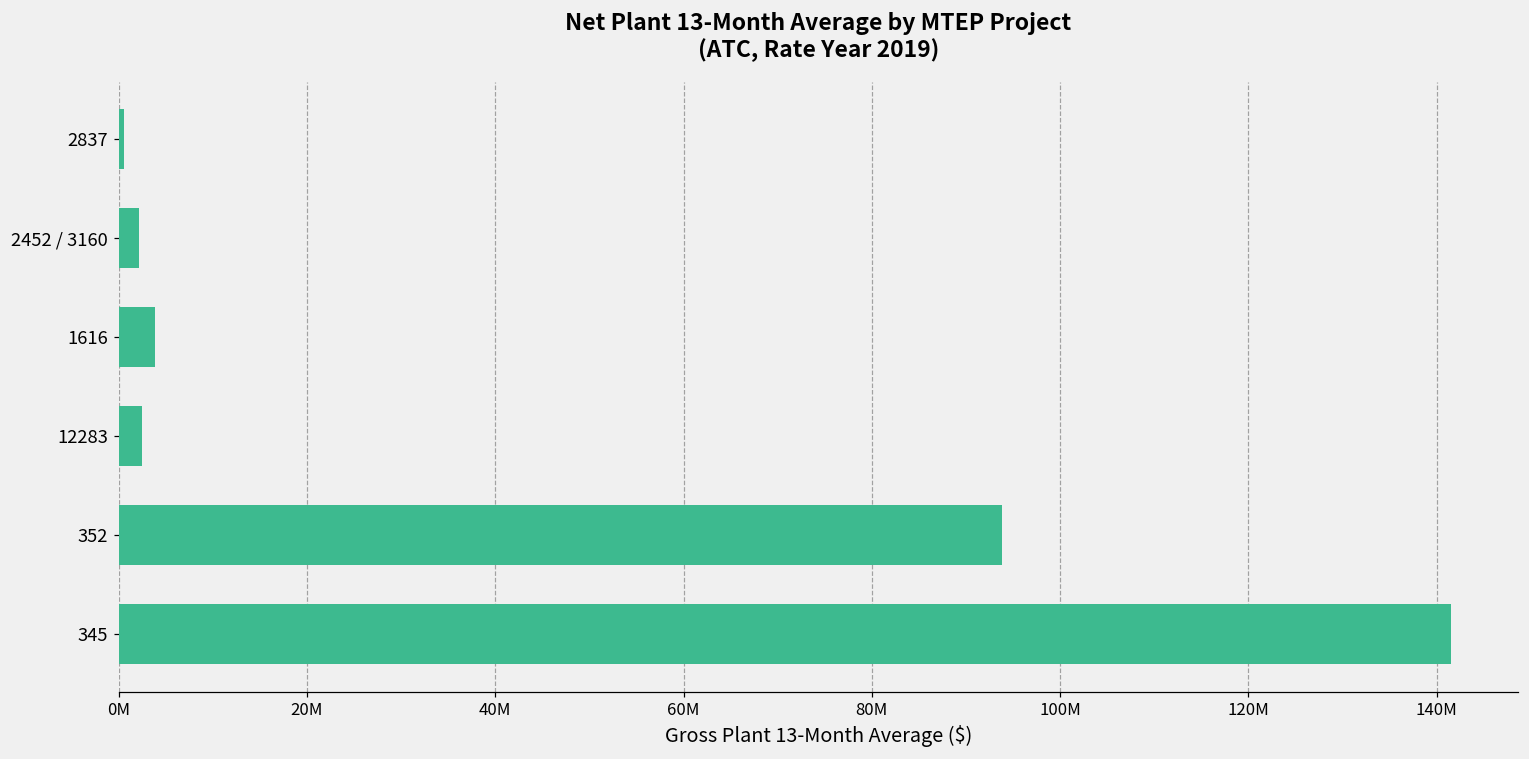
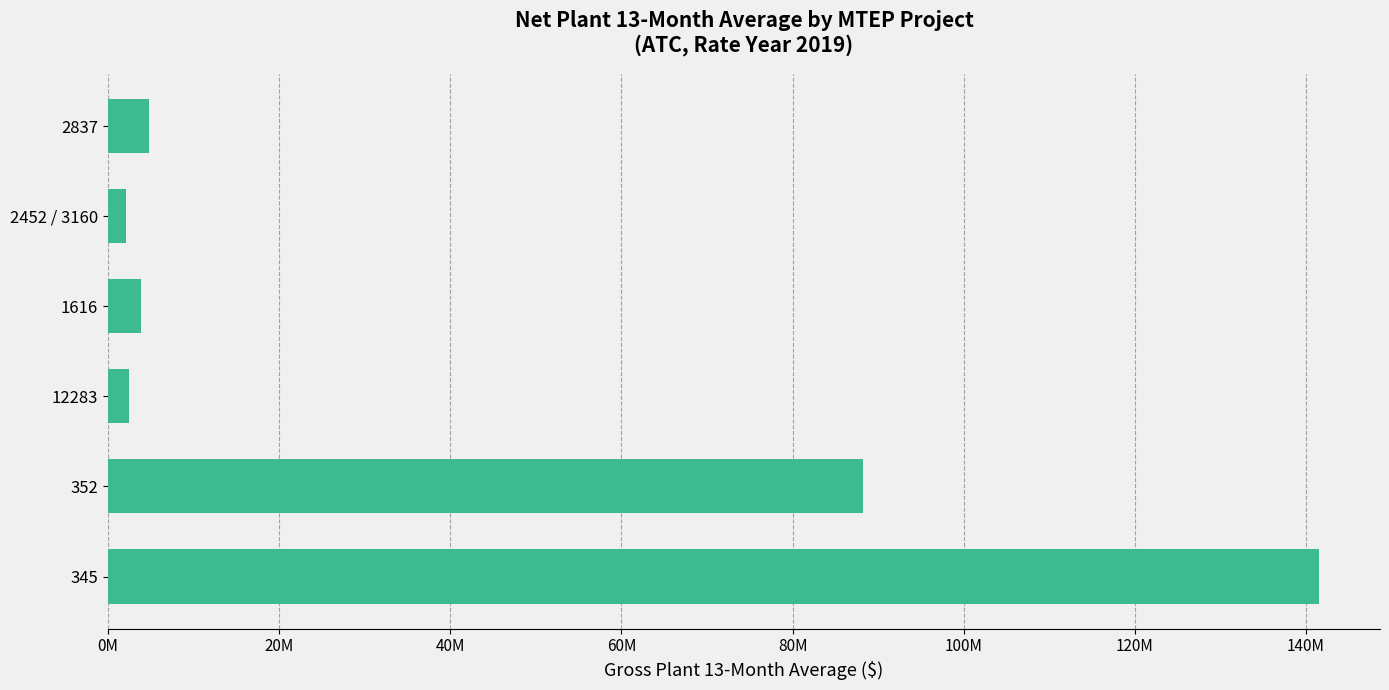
2837: 1000000 -> 5000000
352: 94000000 -> 88000000
